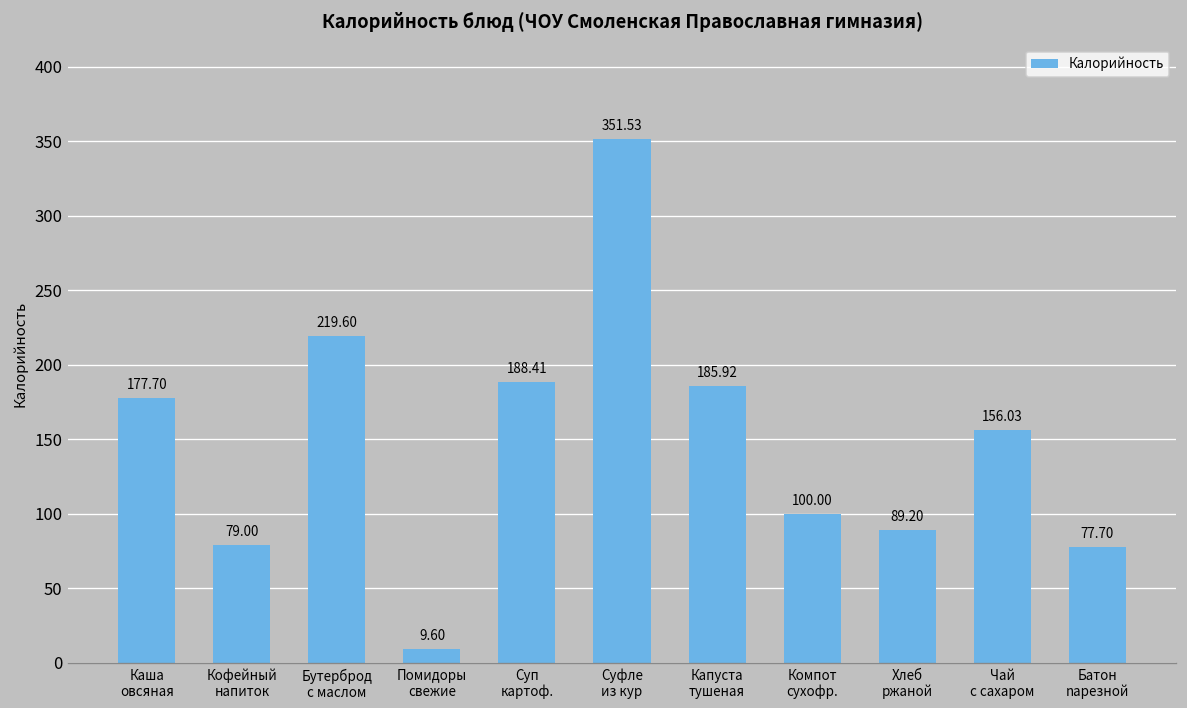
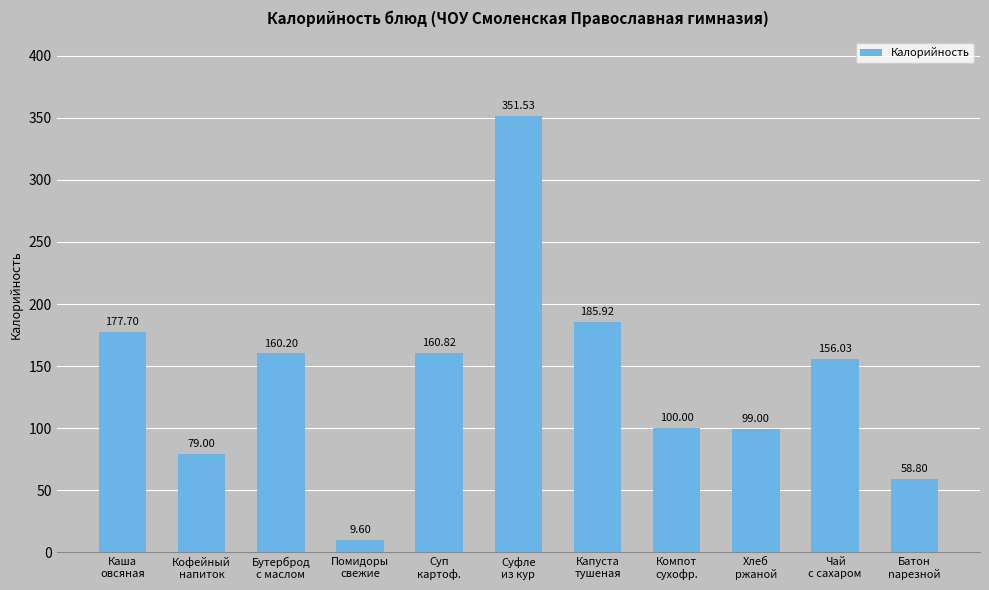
Бутерброд с маслом: 219.60 -> 160.20
Суп картоф.: 188.41 -> 160.82
Хлеб ржаной: 89.20 -> 99.00
Батон nарезной: 77.70 -> 58.80
